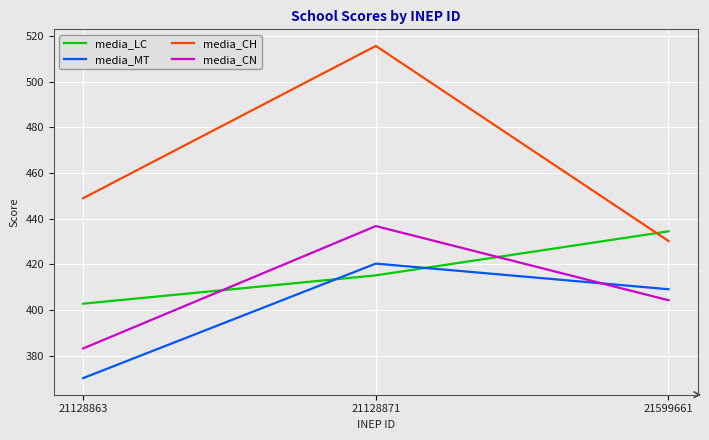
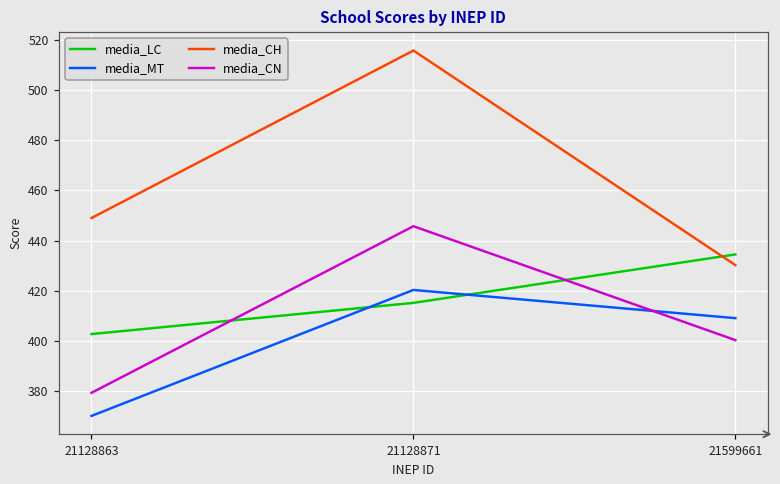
media_CN, 21128863: 383 -> 379
media_CN, 21128871: 437 -> 446
media_CN, 21599661: 404 -> 400
